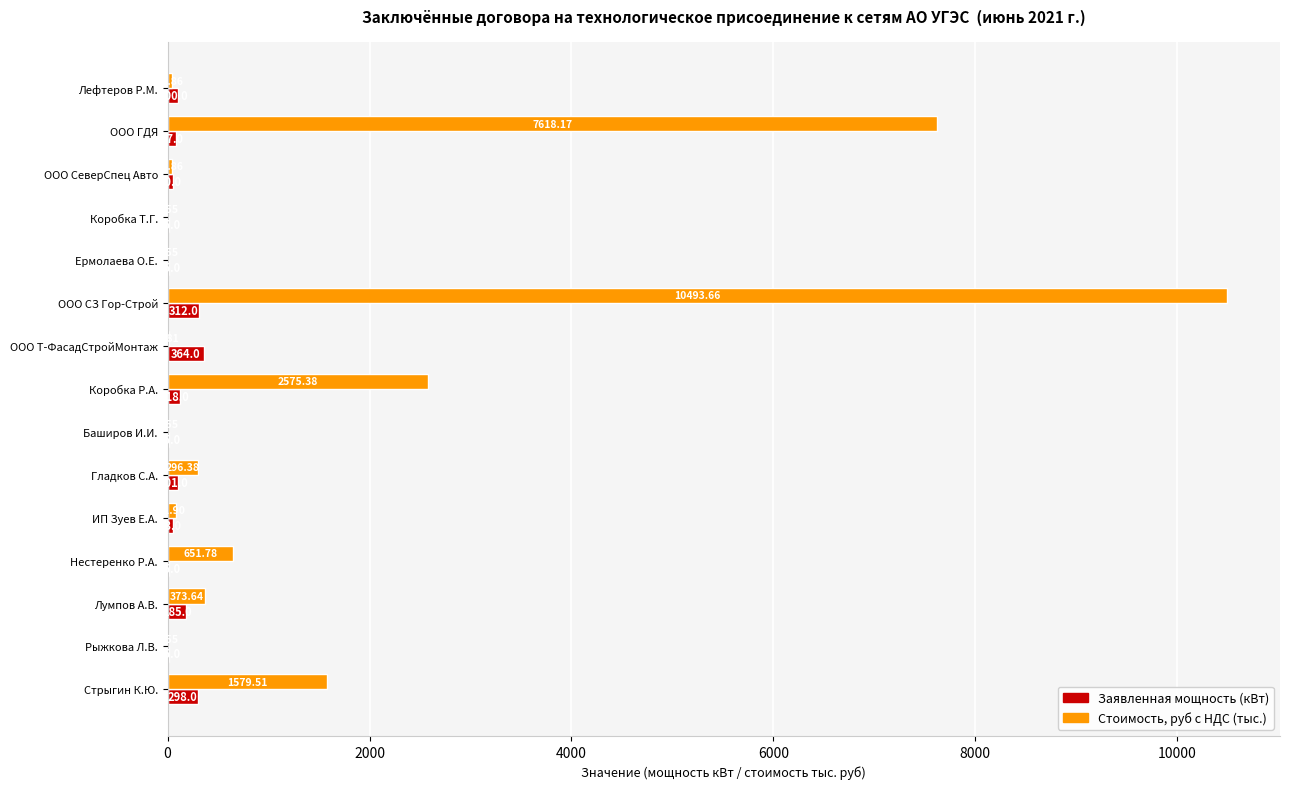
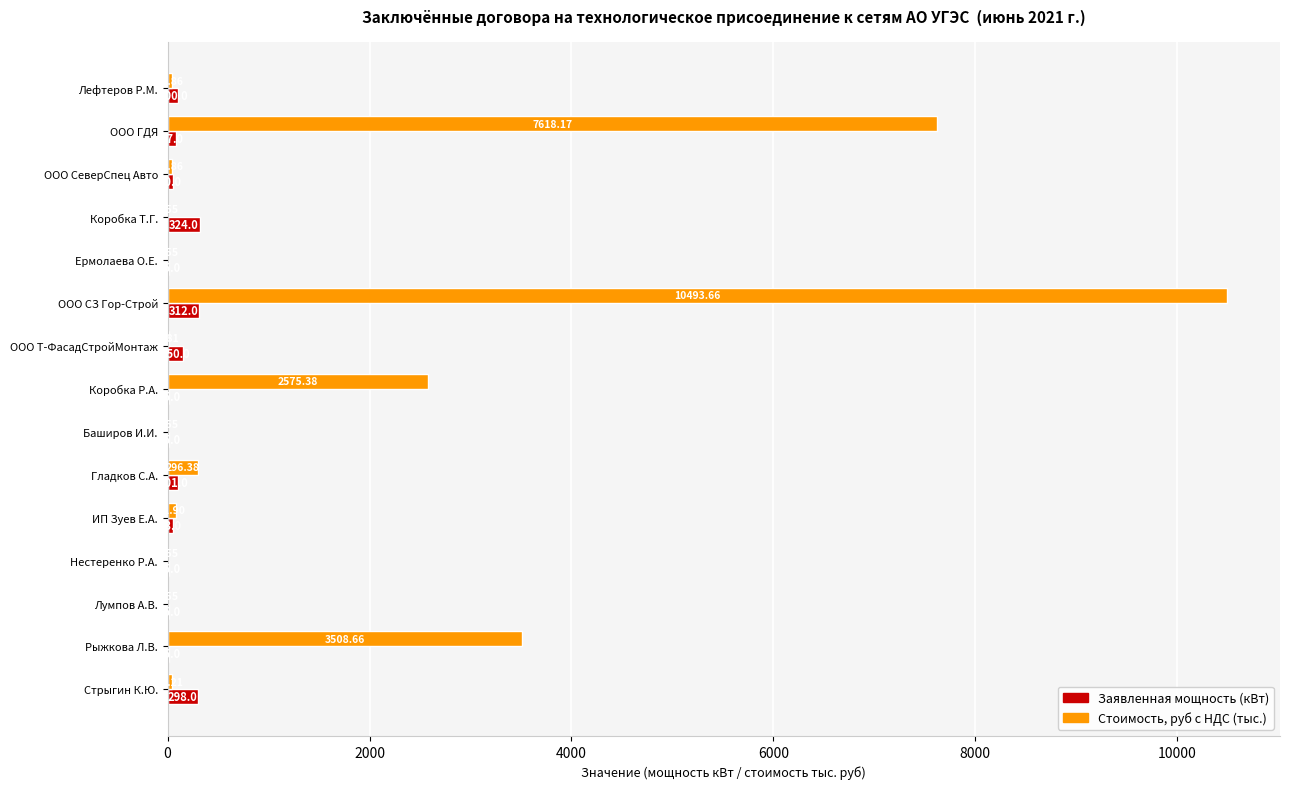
Заявленная мощность (кВт), Коробка Т.Г.: 20 -> 320
Заявленная мощность (кВт), ООО Т-ФасадСтройМонтаж: 360 -> 150
Заявленная мощность (кВт), Коробка Р.А.: 120 -> 20
Стоимость, руб с НДС (тыс.), Нестеренко Р.А.: 650 -> 0
Стоимость, руб с НДС (тыс.), Лумпов А.В.: 370 -> 0
Заявленная мощность (кВт), Лумпов А.В.: 190 -> 20
Стоимость, руб с НДС (тыс.), Рыжкова Л.В.: 0 -> 3510
Стоимость, руб с НДС (тыс.), Стрыгин К.Ю.: 1580 -> 50
